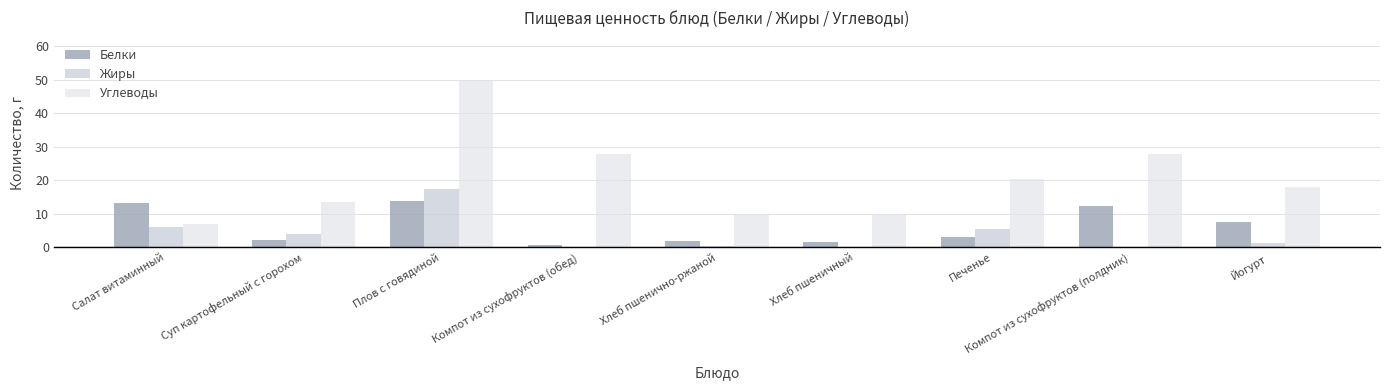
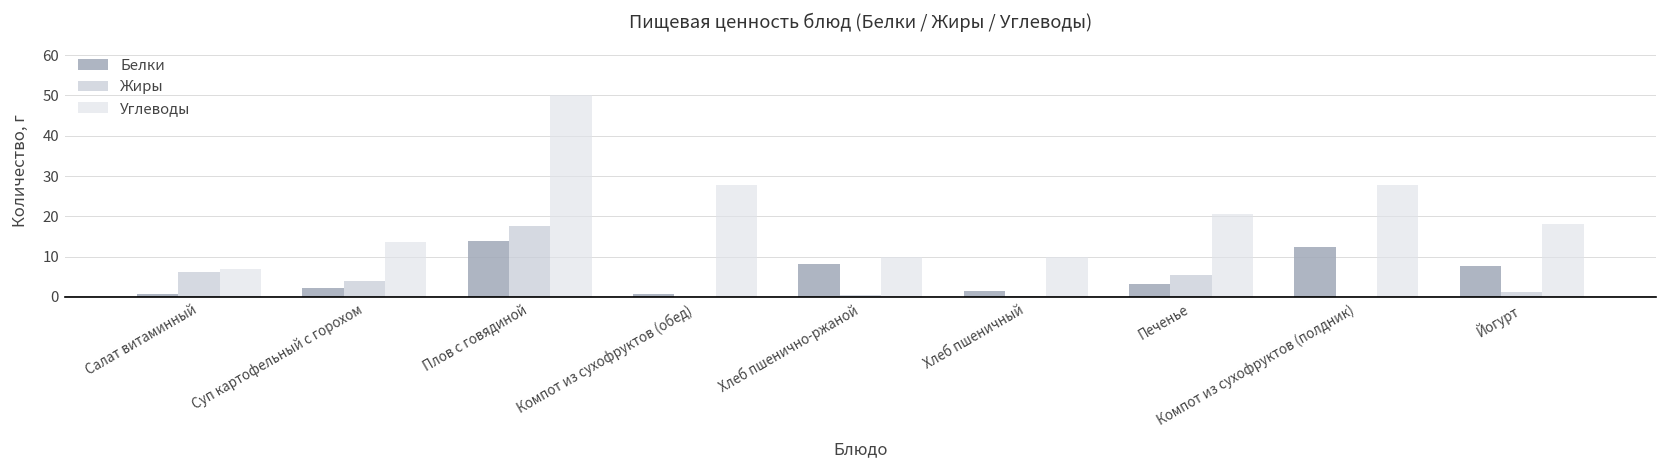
Белки, Салат витаминный: 13 -> 1
Белки, Хлеб пшенично-ржаной: 2 -> 8
